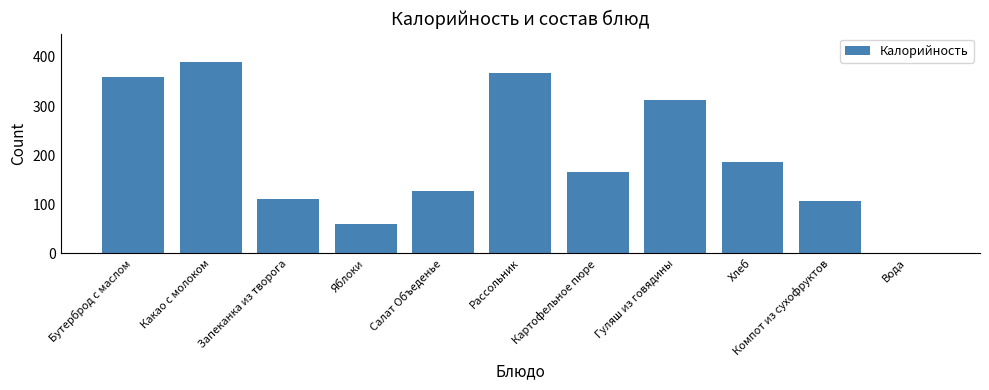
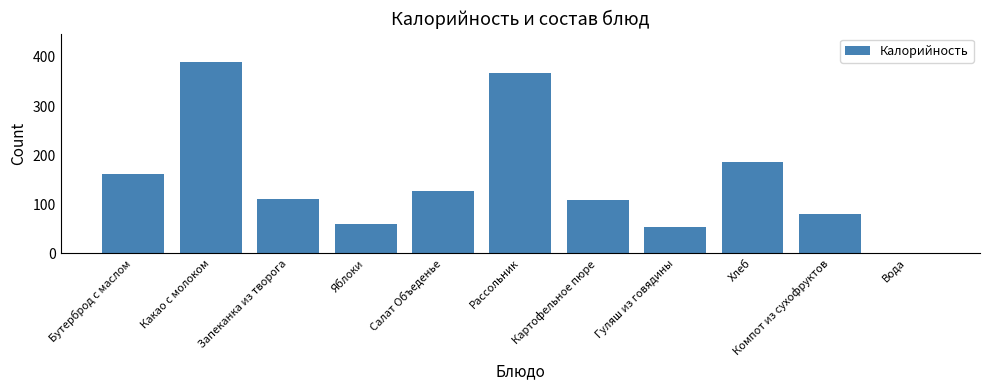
Бутерброд с маслом: 360 -> 160
Картофельное пюре: 170 -> 110
Гуляш из говядины: 310 -> 50
Компот из сухофруктов: 110 -> 80
